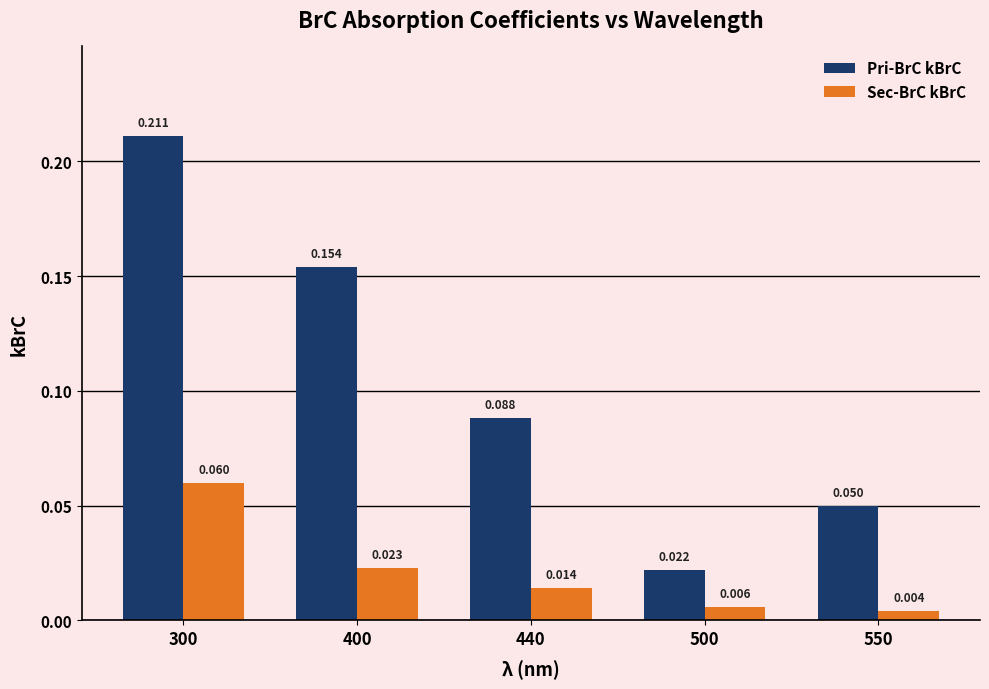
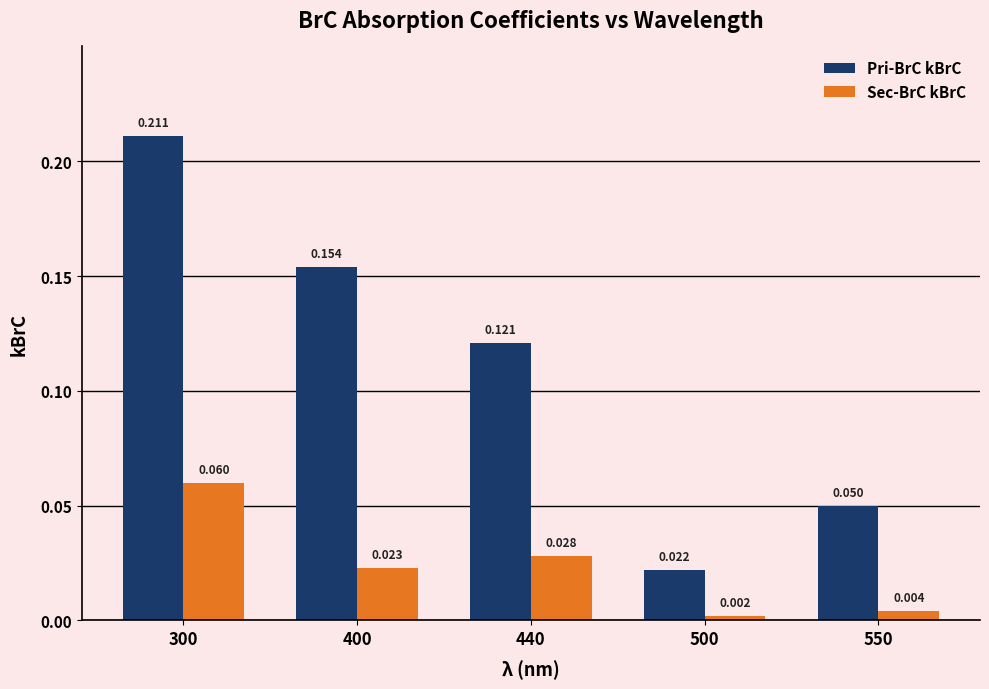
Pri-BrC kBrC, 440: 0.088 -> 0.121
Sec-BrC kBrC, 440: 0.014 -> 0.028
Sec-BrC kBrC, 500: 0.006 -> 0.002
